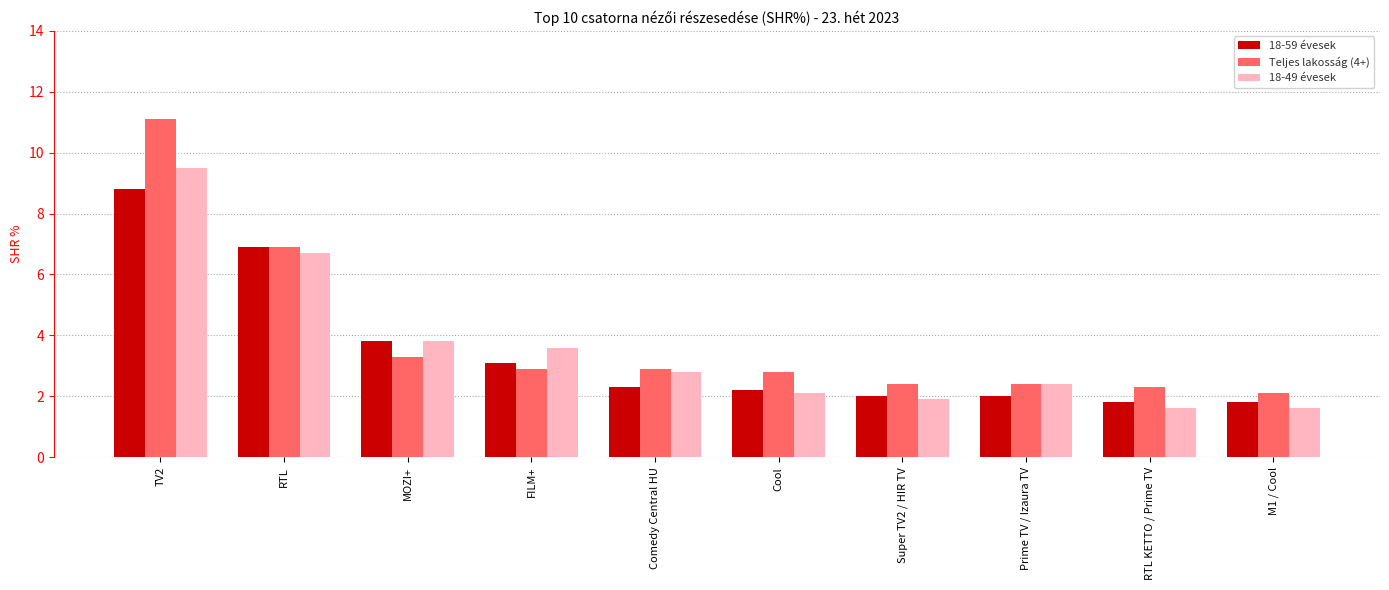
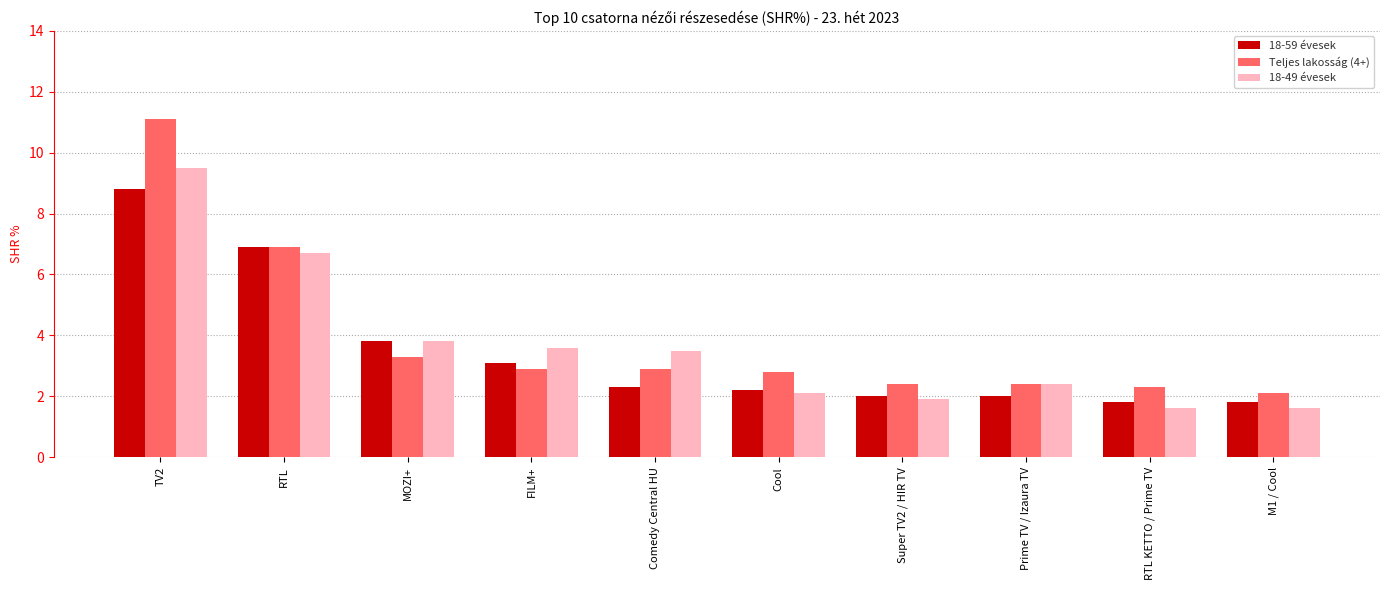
18-49 évesek, Comedy Central HU: 2.8 -> 3.5
